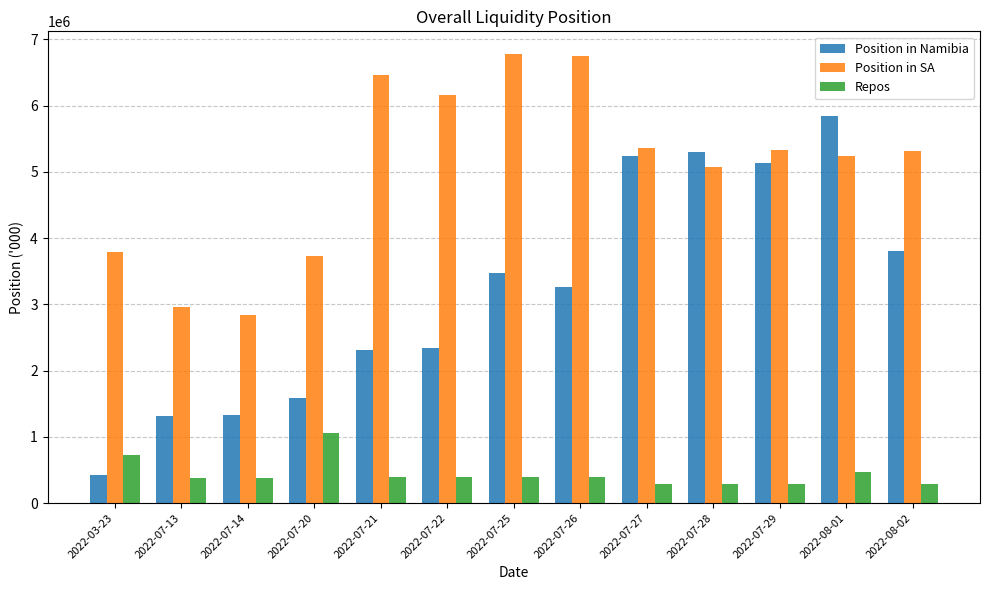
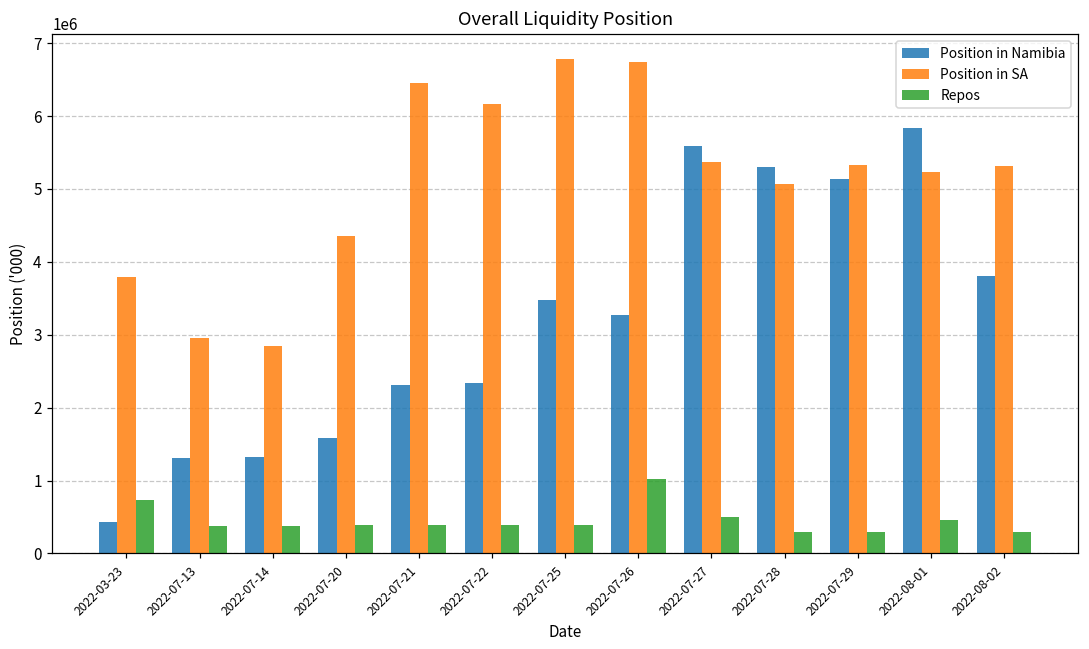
Position in SA, 2022-07-20: 3700000 -> 4400000
Repos, 2022-07-20: 1100000 -> 400000
Repos, 2022-07-26: 400000 -> 1000000
Position in Namibia, 2022-07-27: 5200000 -> 5600000
Repos, 2022-07-27: 300000 -> 500000
